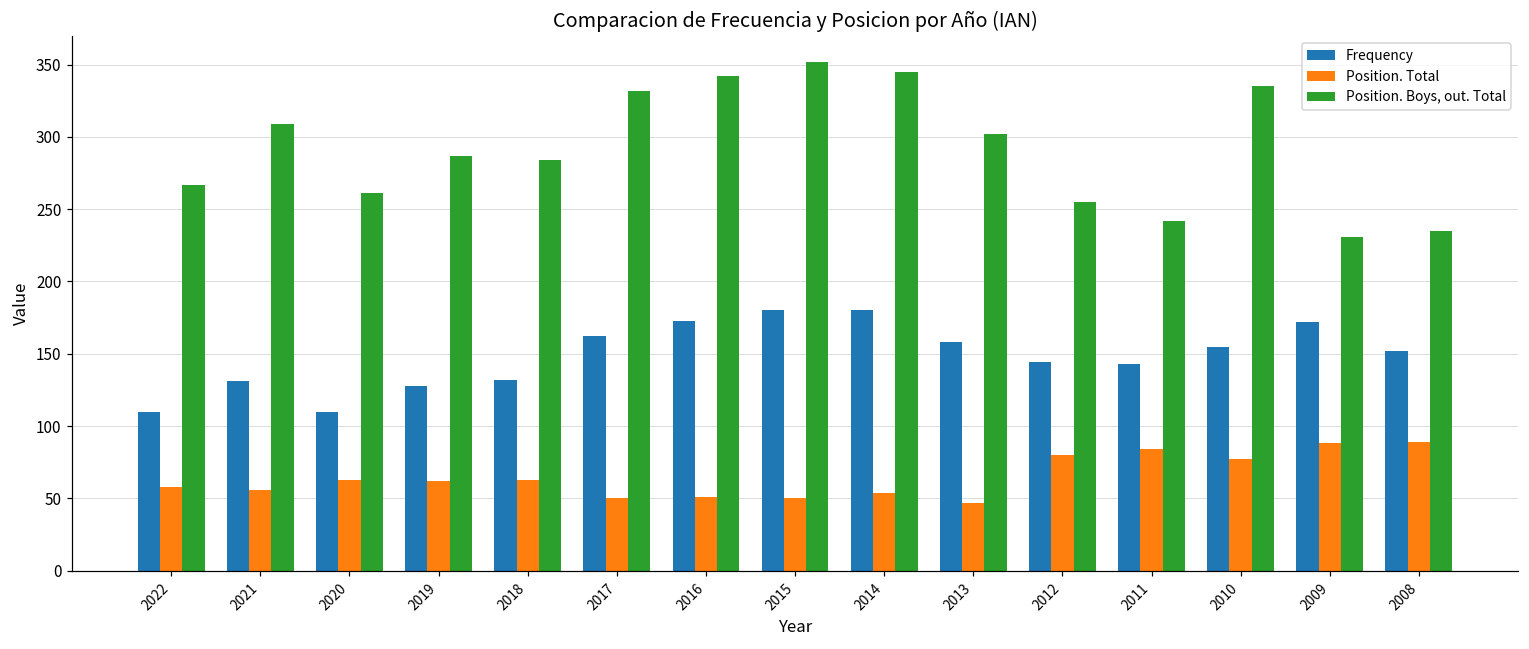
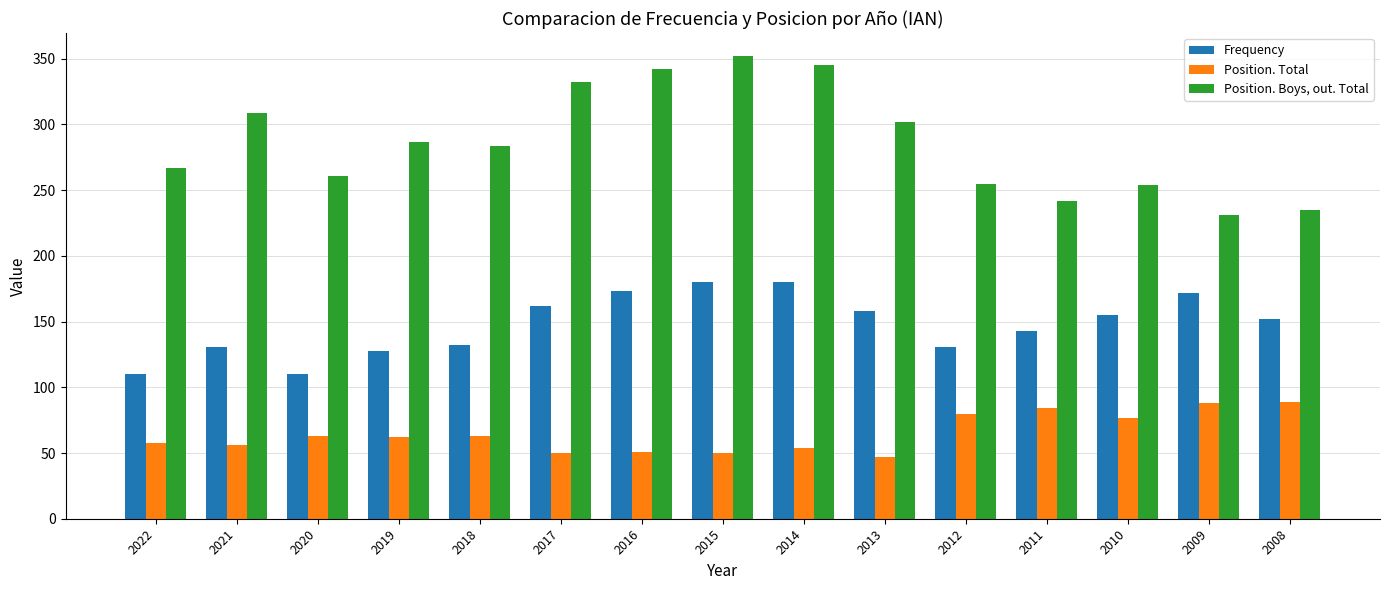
Frequency, 2012: 144 -> 131
Position. Boys, out. Total, 2010: 335 -> 254
